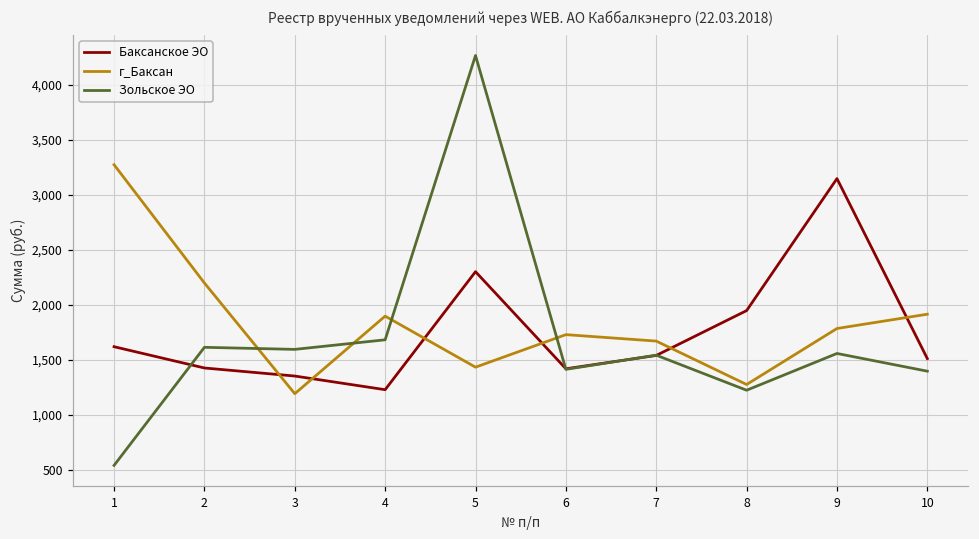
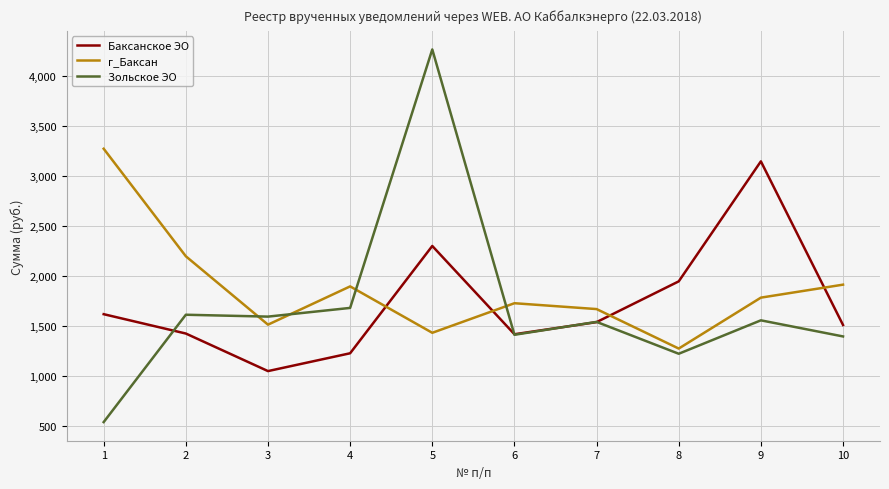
Баксанское ЭО, 3: 1,350 -> 1,050
г_Баксан, 3: 1,190 -> 1,510
